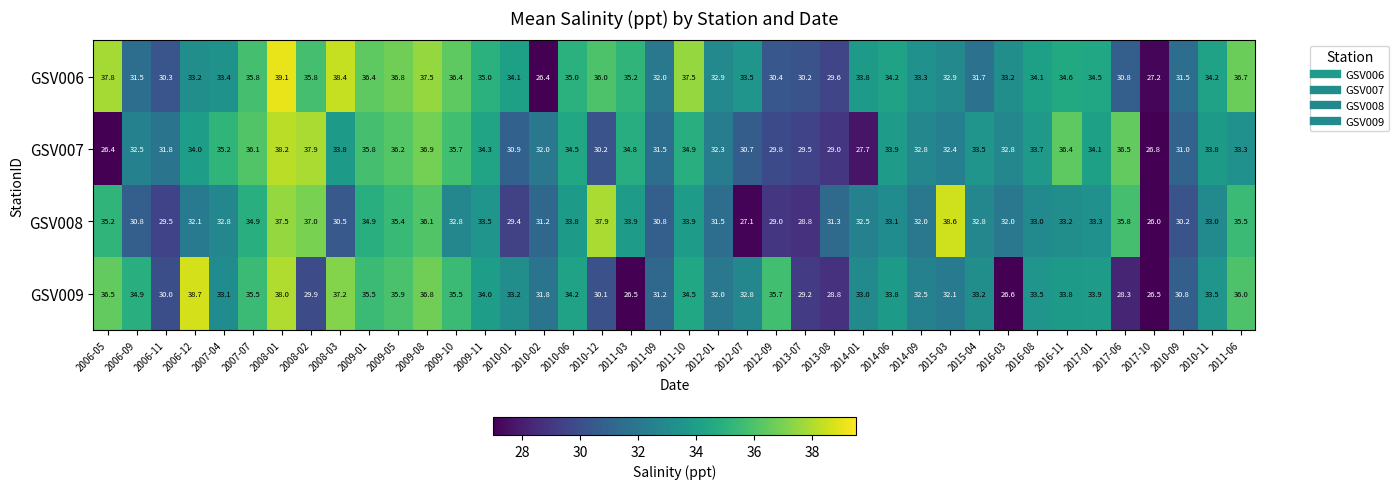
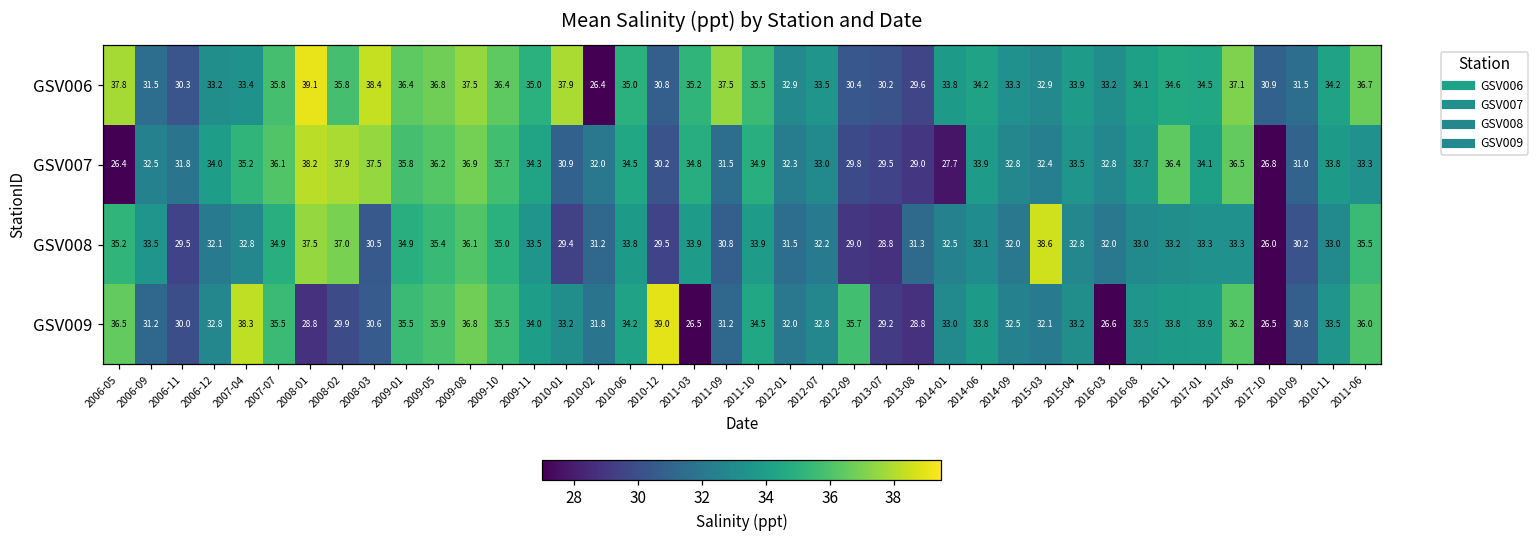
GSV006, 2010-01: 34.1 -> 37.9
GSV006, 2010-12: 36.0 -> 30.8
GSV006, 2011-09: 32.0 -> 37.5
GSV006, 2011-10: 37.5 -> 35.5
GSV006, 2015-04: 31.7 -> 33.9
GSV006, 2017-06: 30.8 -> 37.1
GSV006, 2017-10: 27.2 -> 30.9
GSV007, 2008-03: 33.8 -> 37.5
GSV007, 2012-07: 30.7 -> 33.0
GSV008, 2006-09: 30.8 -> 33.5
GSV008, 2009-10: 32.8 -> 35.0
GSV008, 2010-12: 37.9 -> 29.5
GSV008, 2012-07: 27.1 -> 32.2
GSV008, 2017-06: 35.8 -> 33.3
GSV009, 2006-09: 34.9 -> 31.2
GSV009, 2006-12: 38.7 -> 32.8
GSV009, 2007-04: 33.1 -> 38.3
GSV009, 2008-01: 38.0 -> 28.8
GSV009, 2008-03: 37.2 -> 30.6
GSV009, 2010-12: 30.1 -> 39.0
GSV009, 2017-06: 28.3 -> 36.2
